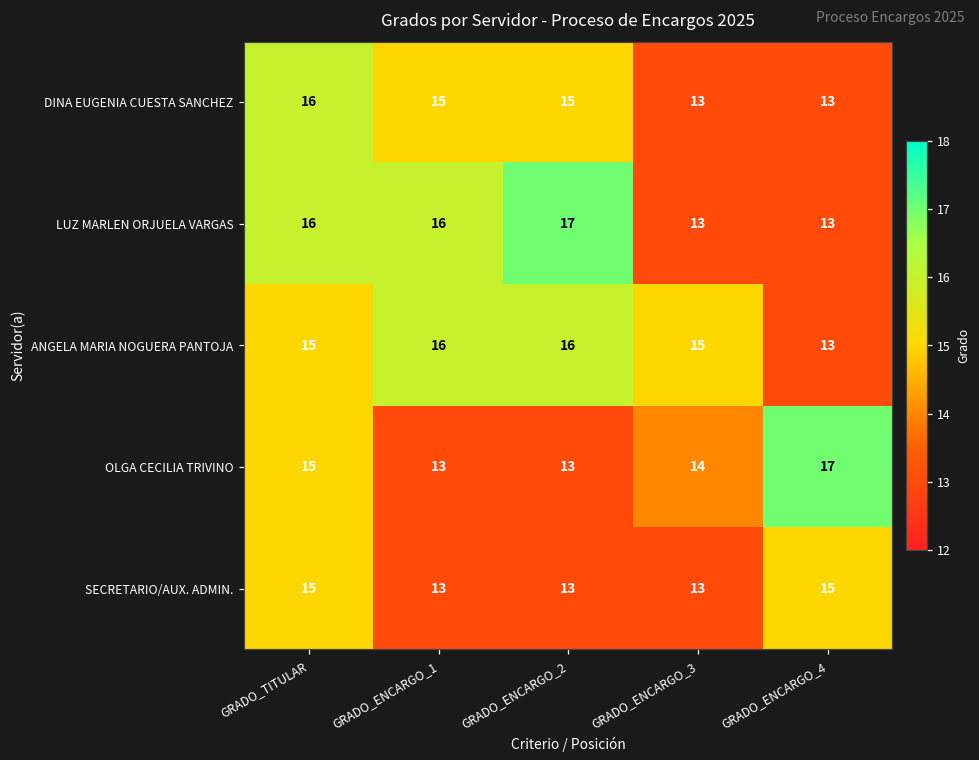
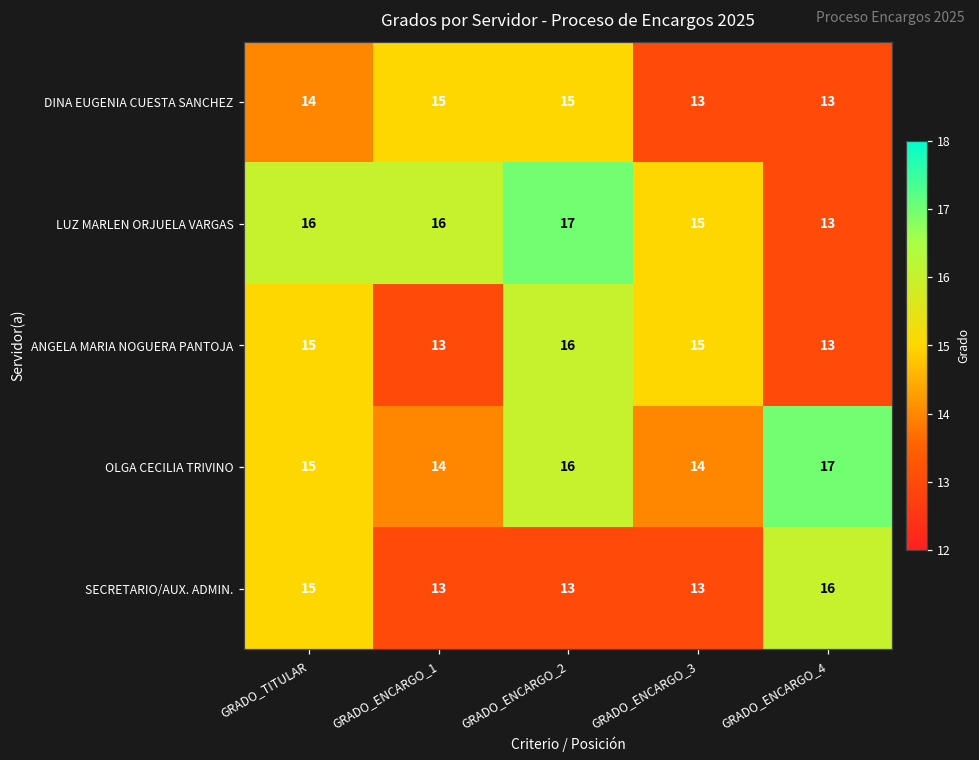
DINA EUGENIA CUESTA SANCHEZ, GRADO_TITULAR: 16 -> 14
LUZ MARLEN ORJUELA VARGAS, GRADO_ENCARGO_3: 13 -> 15
ANGELA MARIA NOGUERA PANTOJA, GRADO_ENCARGO_1: 16 -> 13
OLGA CECILIA TRIVINO, GRADO_ENCARGO_1: 13 -> 14
OLGA CECILIA TRIVINO, GRADO_ENCARGO_2: 13 -> 16
SECRETARIO/AUX. ADMIN., GRADO_ENCARGO_4: 15 -> 16
